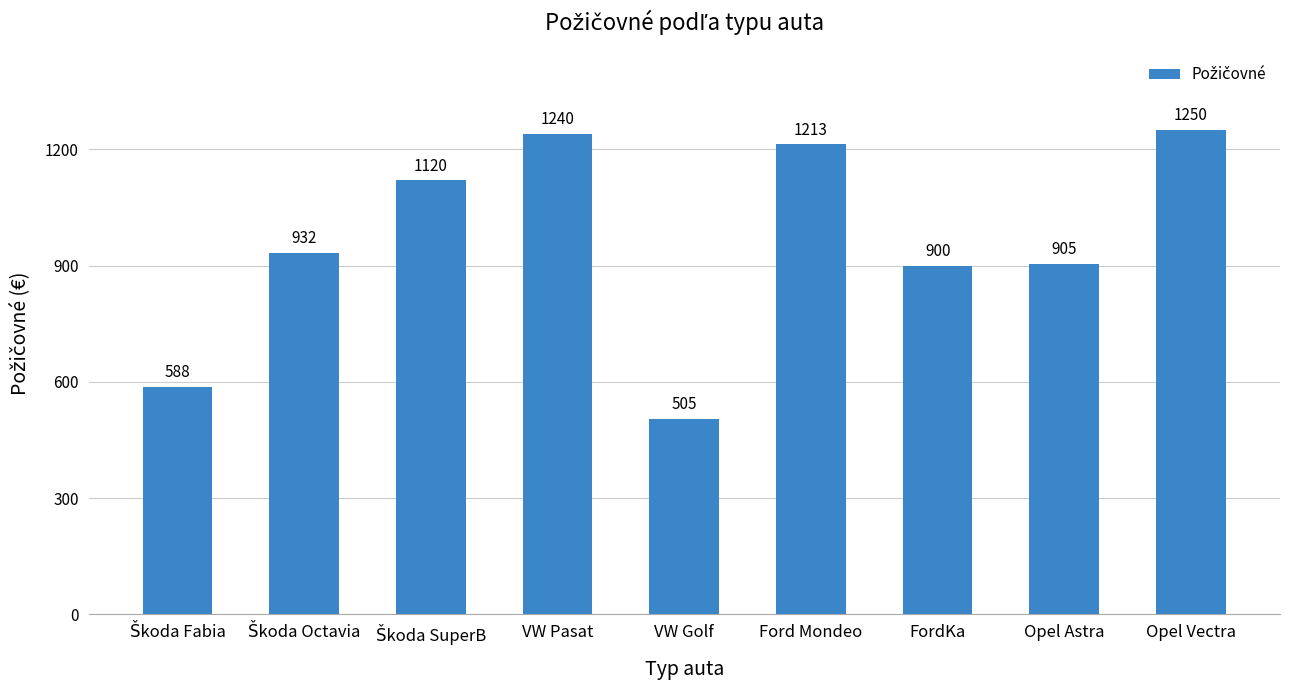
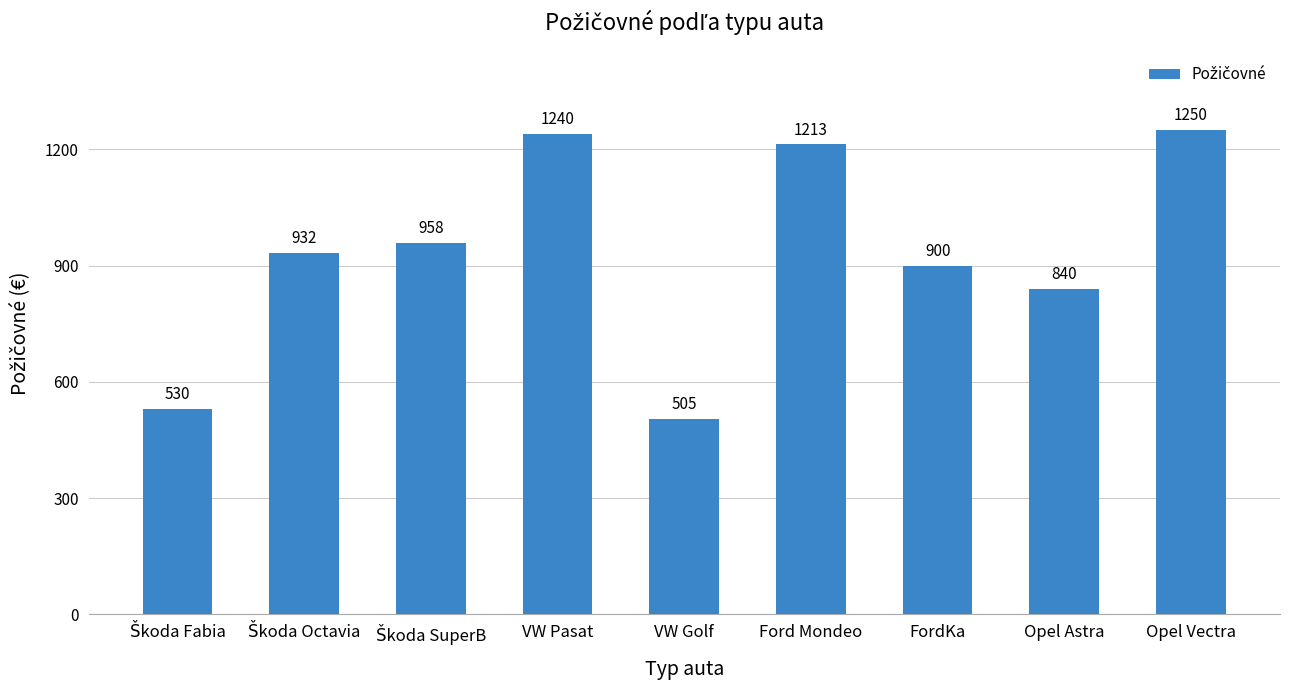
Škoda Fabia: 588 -> 530
Škoda SuperB: 1120 -> 958
Opel Astra: 905 -> 840
